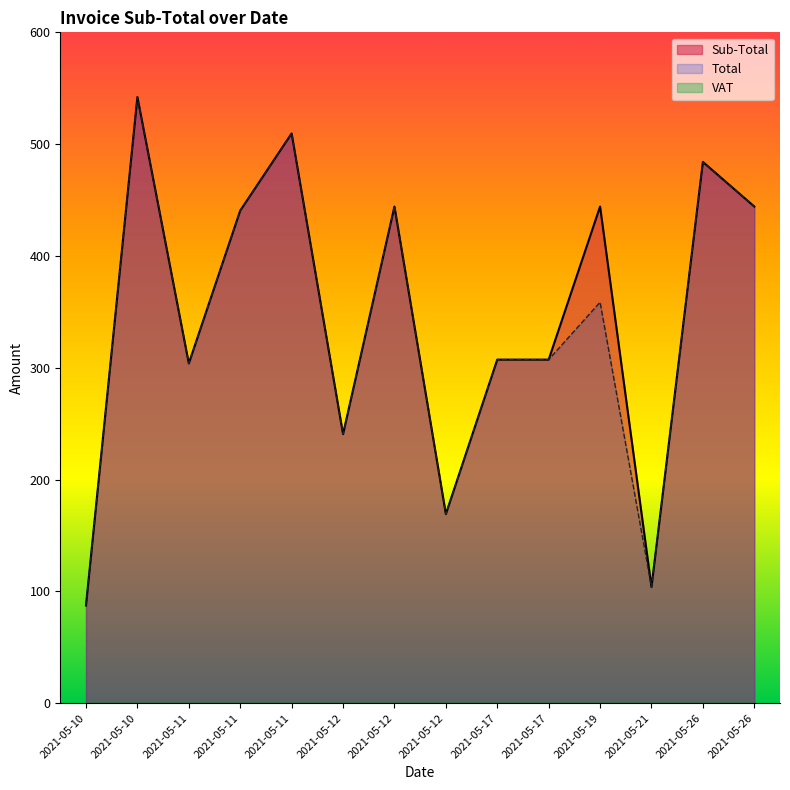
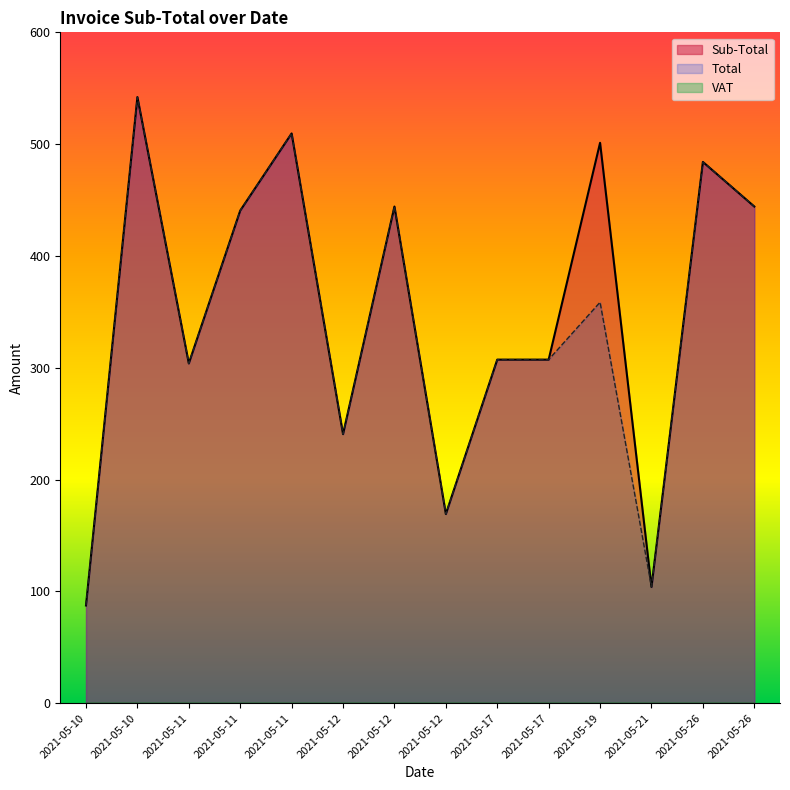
Sub-Total, 2021-05-19: 444 -> 501
